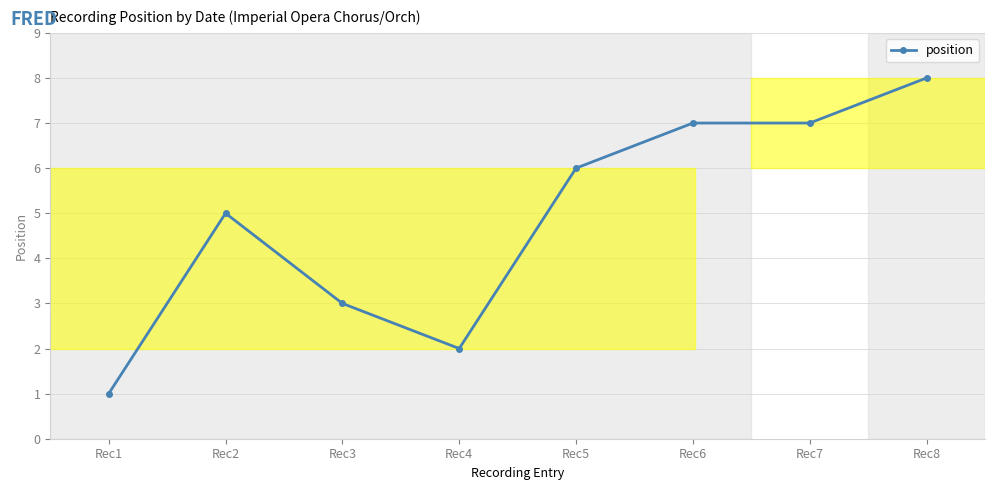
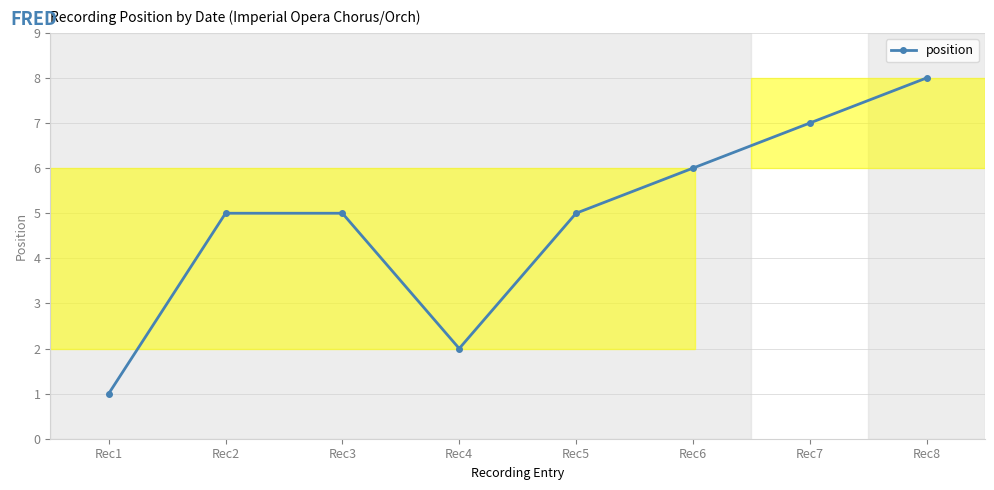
Rec3: 3 -> 5
Rec5: 6 -> 5
Rec6: 7 -> 6
